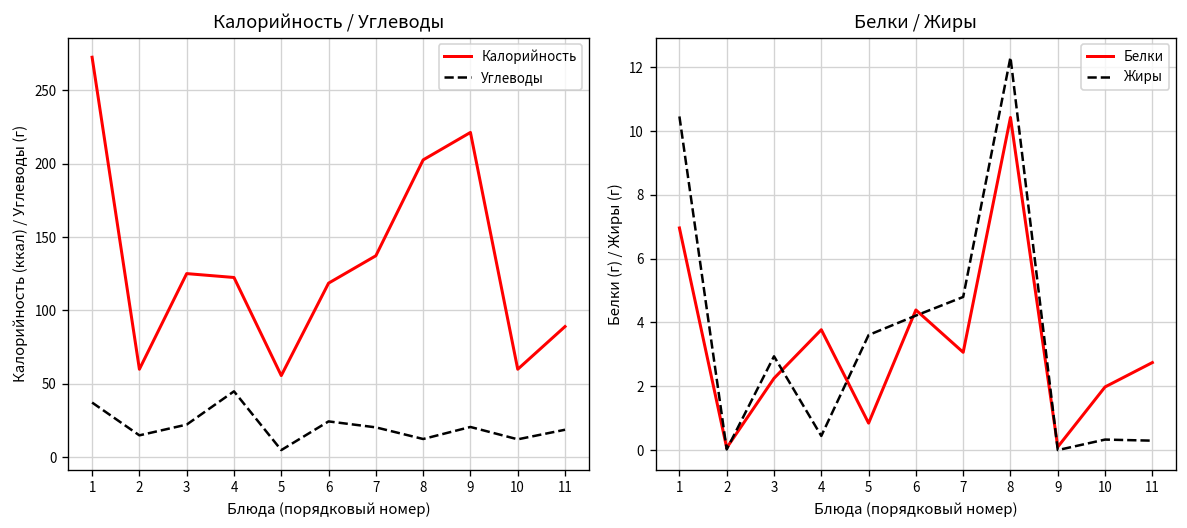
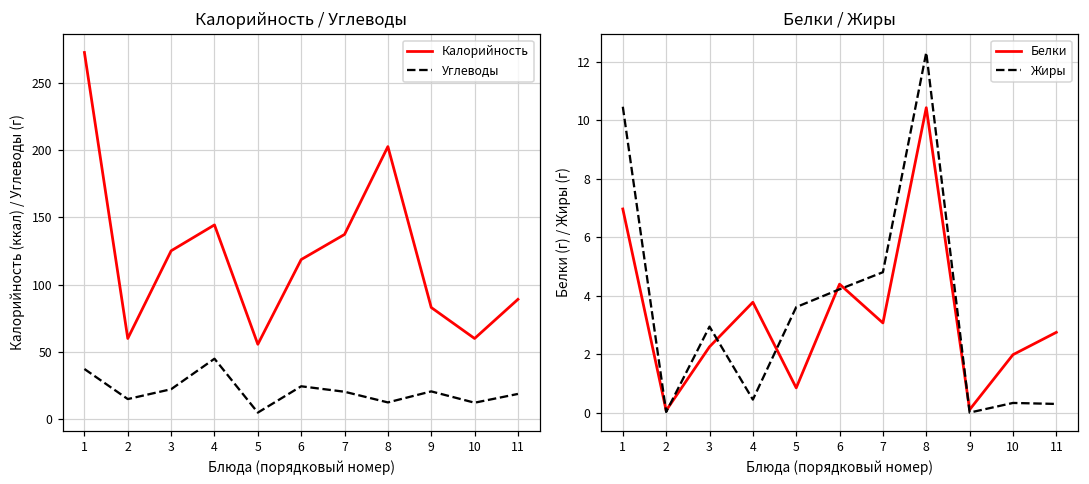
Калорийность / Углеводы, Калорийность, 4: 122 -> 144
Калорийность / Углеводы, Калорийность, 9: 221 -> 83
